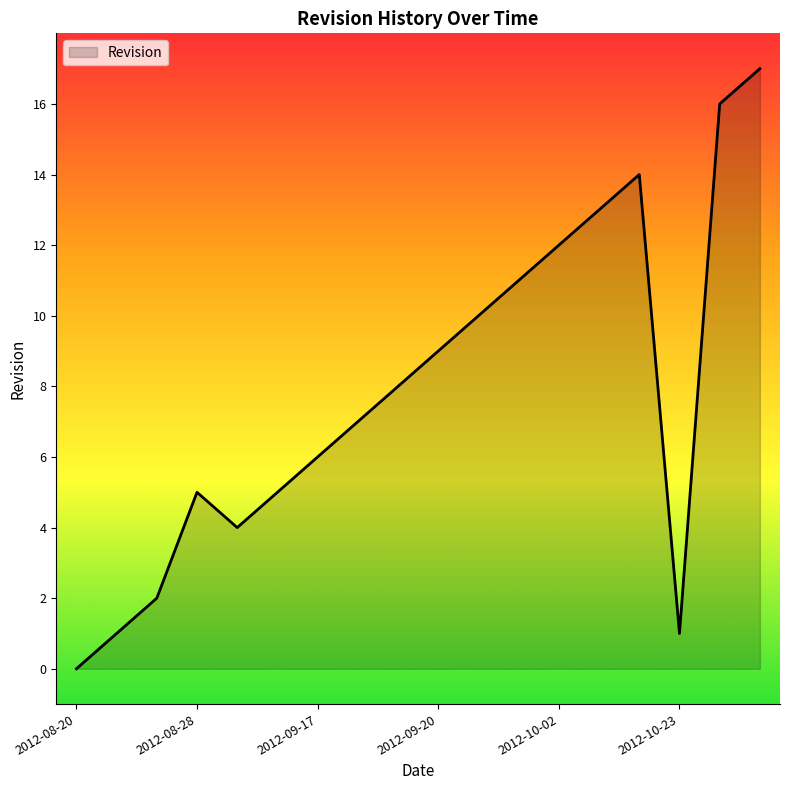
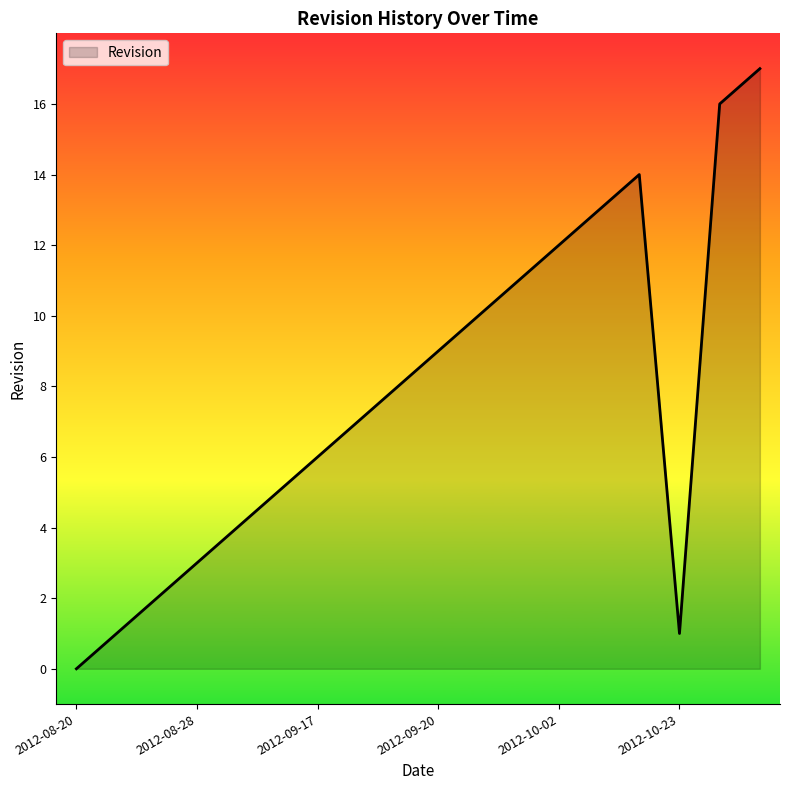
2012-08-28: 5 -> 3
